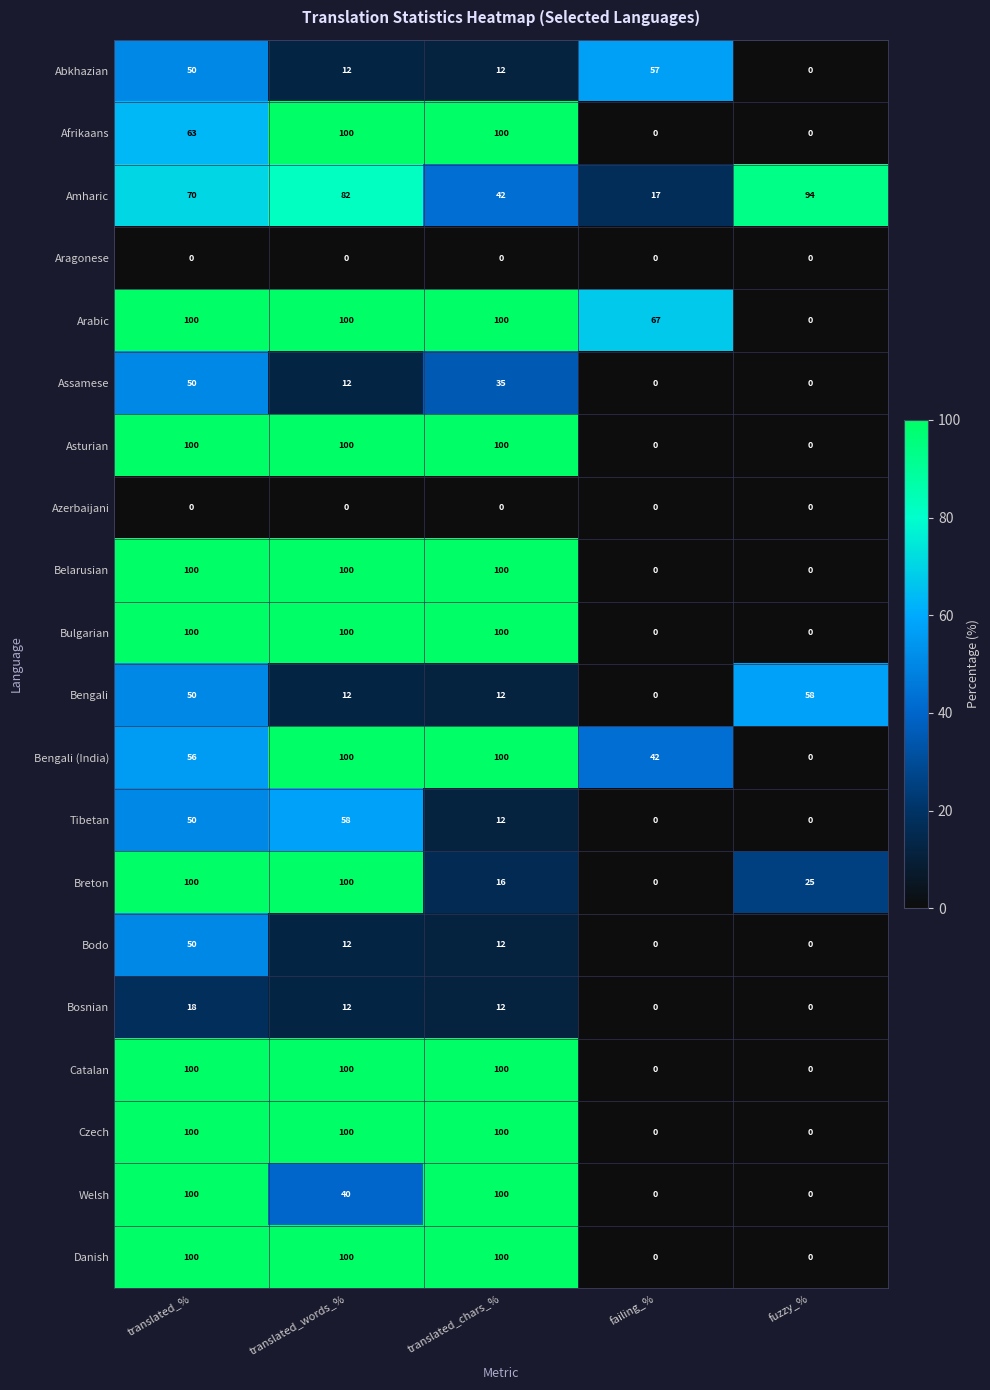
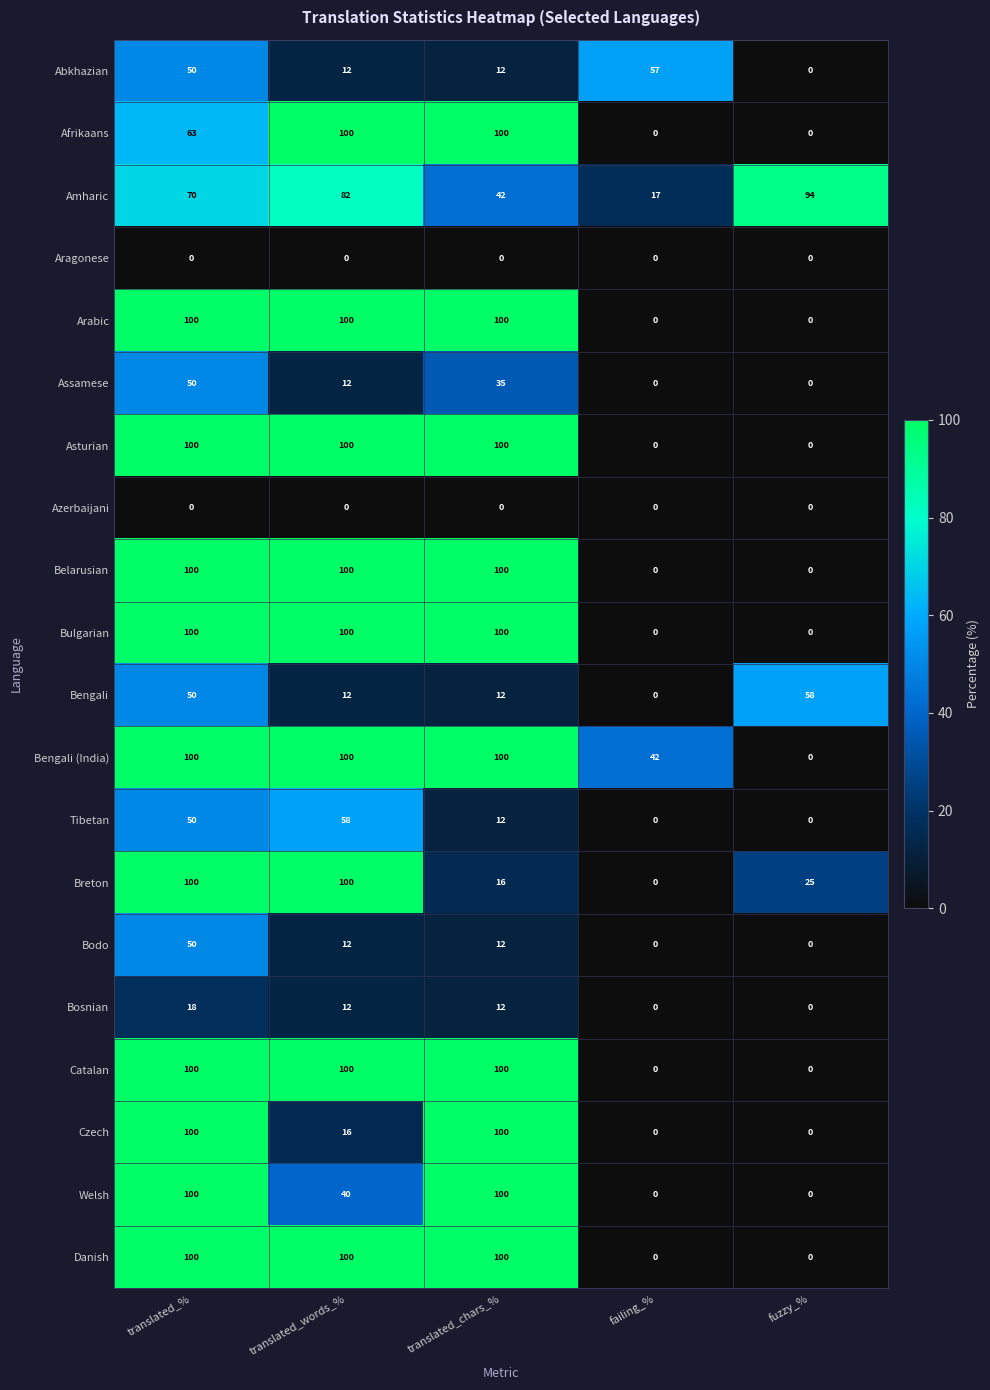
Arabic, failing_%: 67 -> 0
Bengali (India), translated_%: 56 -> 100
Czech, translated_words_%: 100 -> 16
